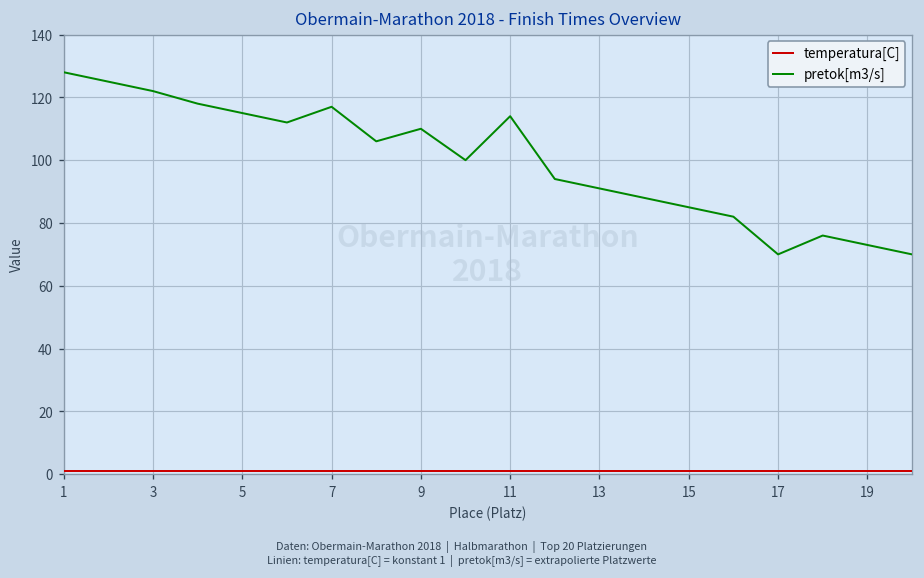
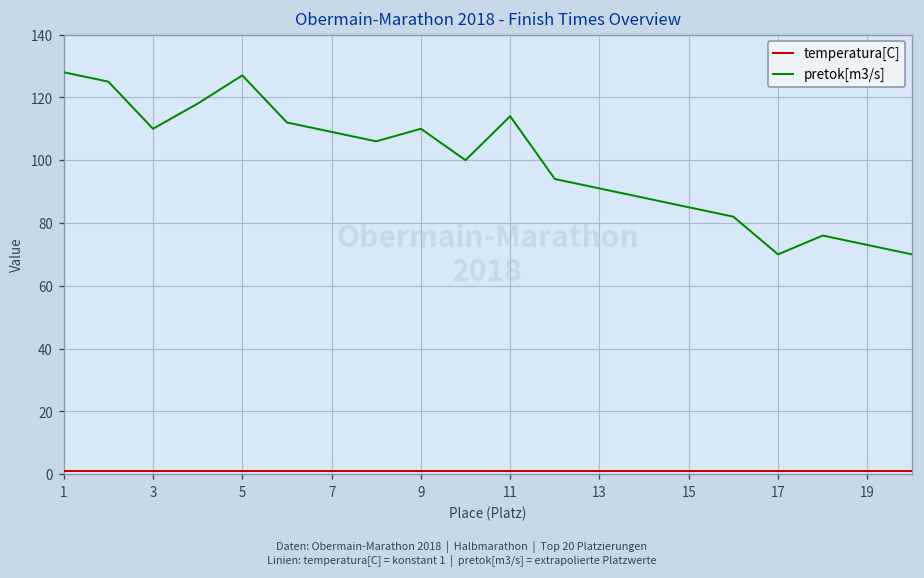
pretok[m3/s], 3: 122 -> 110
pretok[m3/s], 5: 115 -> 127
pretok[m3/s], 7: 117 -> 109
